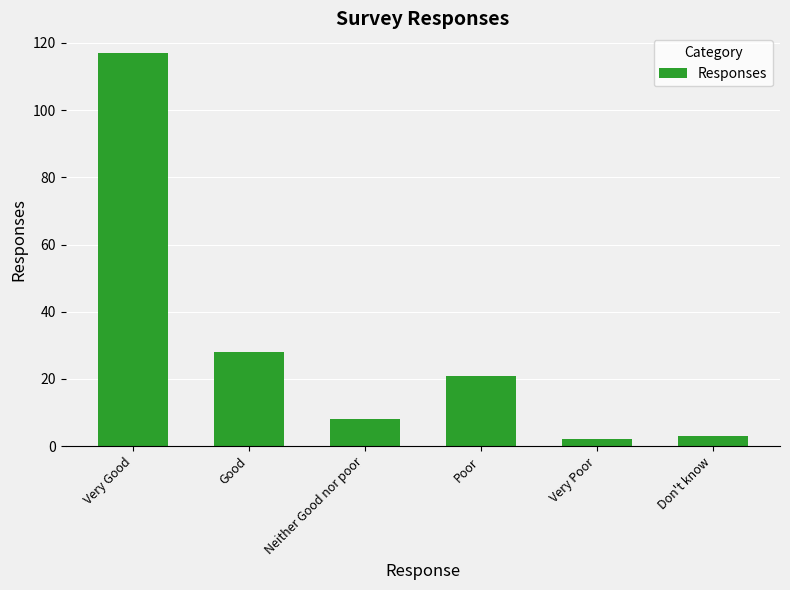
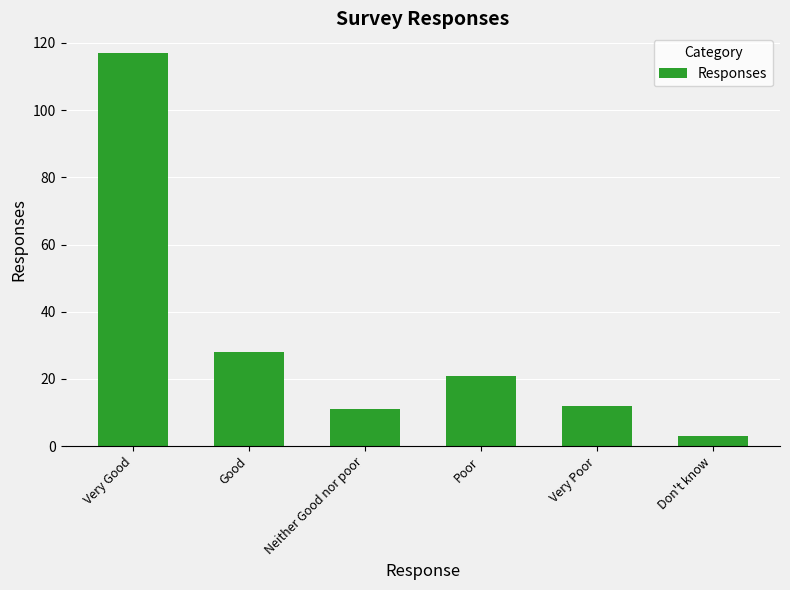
Neither Good nor poor: 8 -> 11
Very Poor: 2 -> 12
